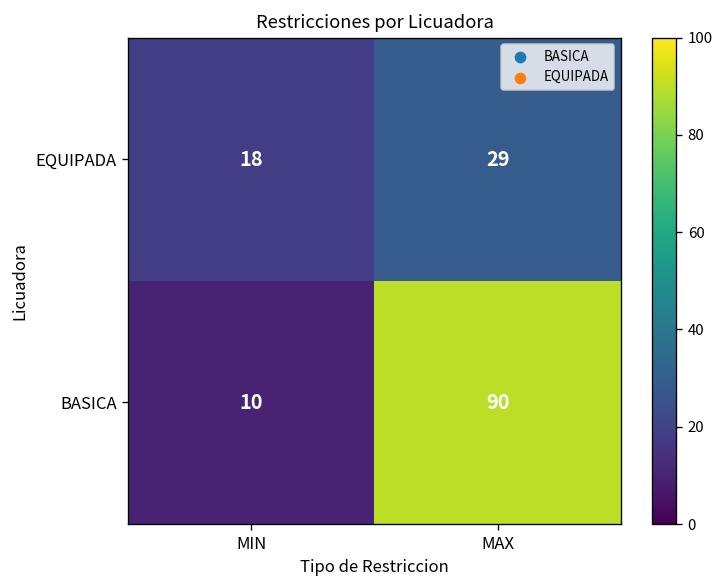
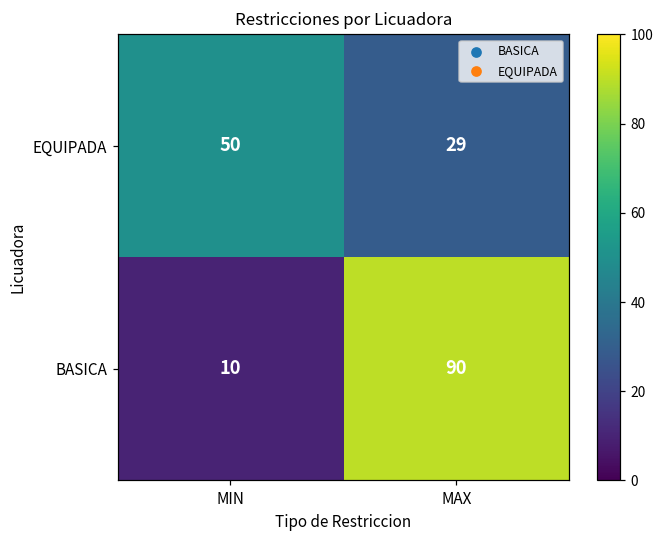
EQUIPADA, MIN: 18 -> 50
